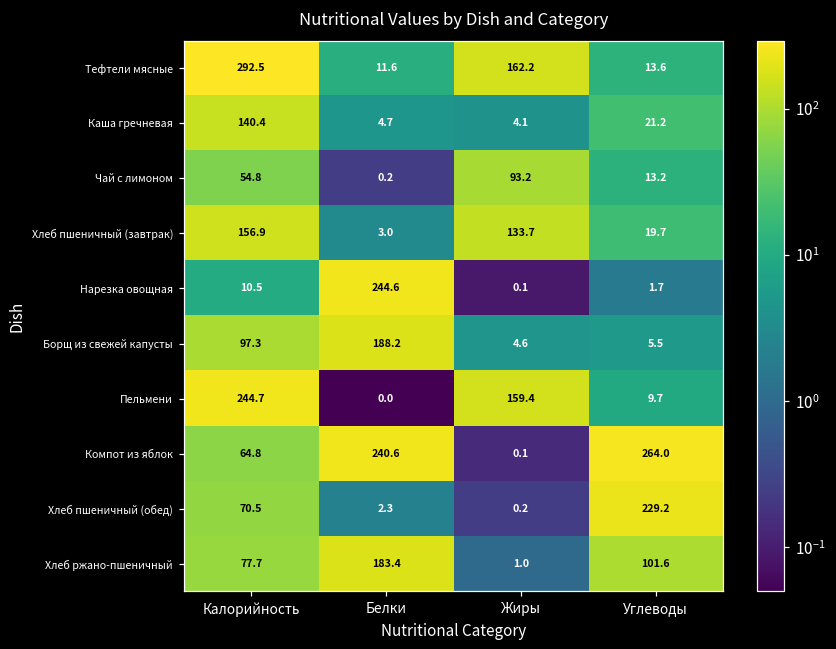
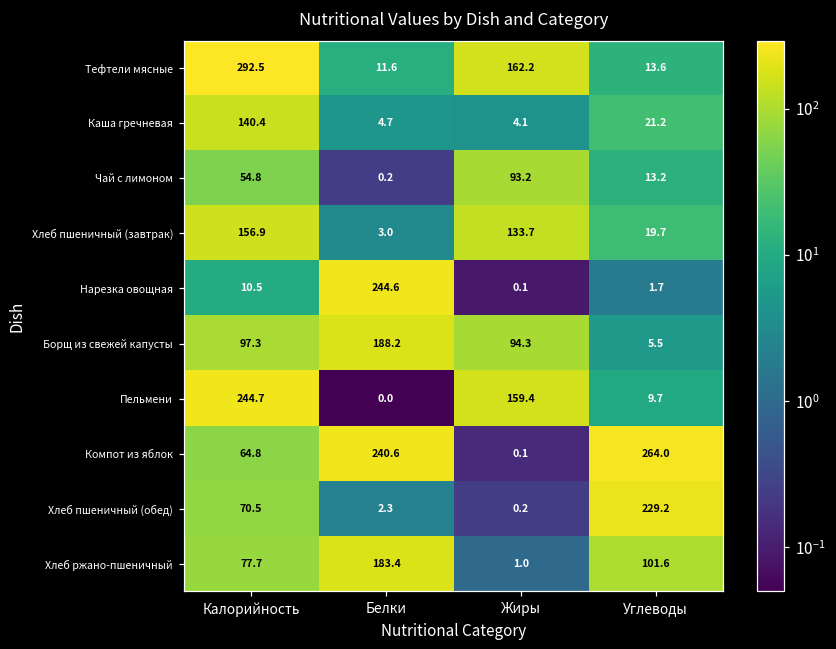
Борщ из свежей капусты, Жиры: 4.6 -> 94.3
